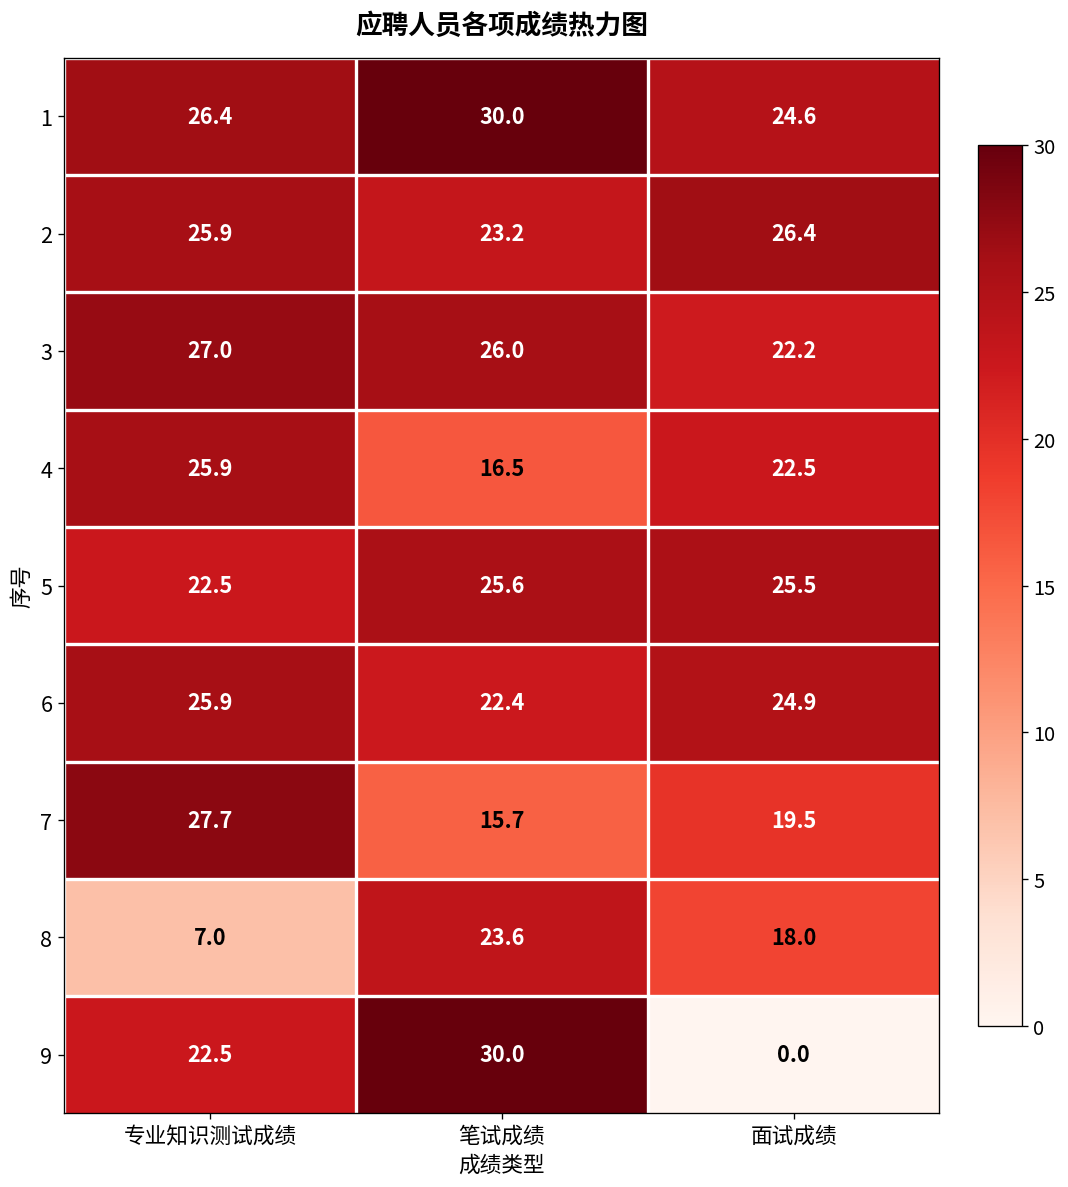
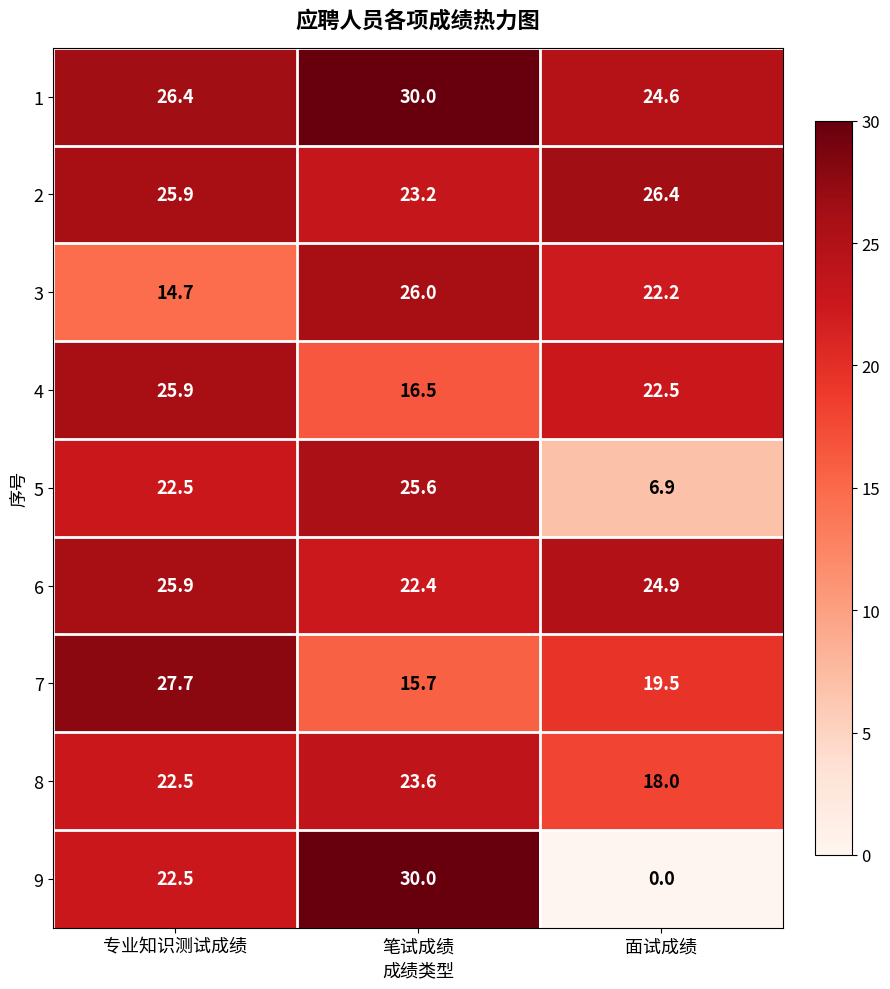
3, 专业知识测试成绩: 27.0 -> 14.7
5, 面试成绩: 25.5 -> 6.9
8, 专业知识测试成绩: 7.0 -> 22.5
